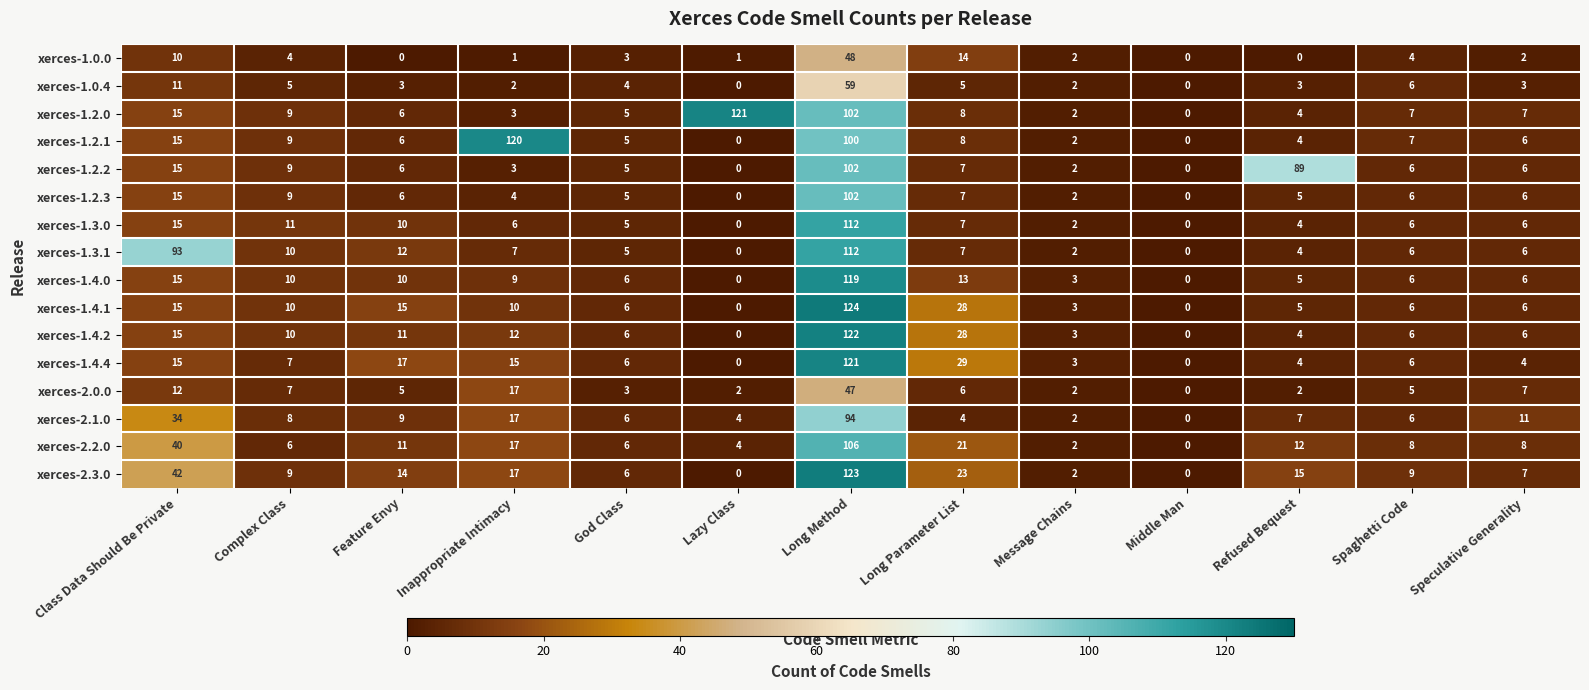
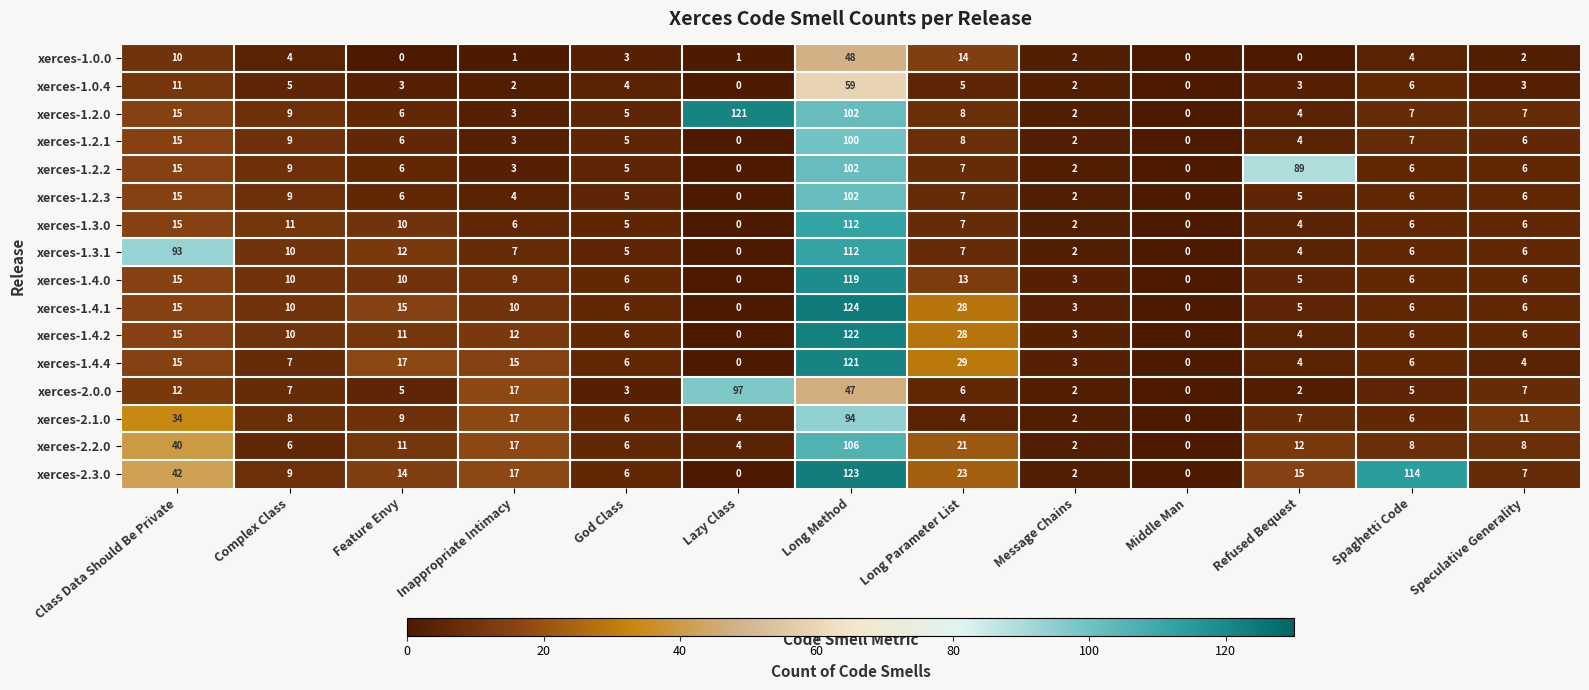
xerces-1.2.1, Inappropriate Intimacy: 120 -> 3
xerces-2.0.0, Lazy Class: 2 -> 97
xerces-2.3.0, Spaghetti Code: 9 -> 114
